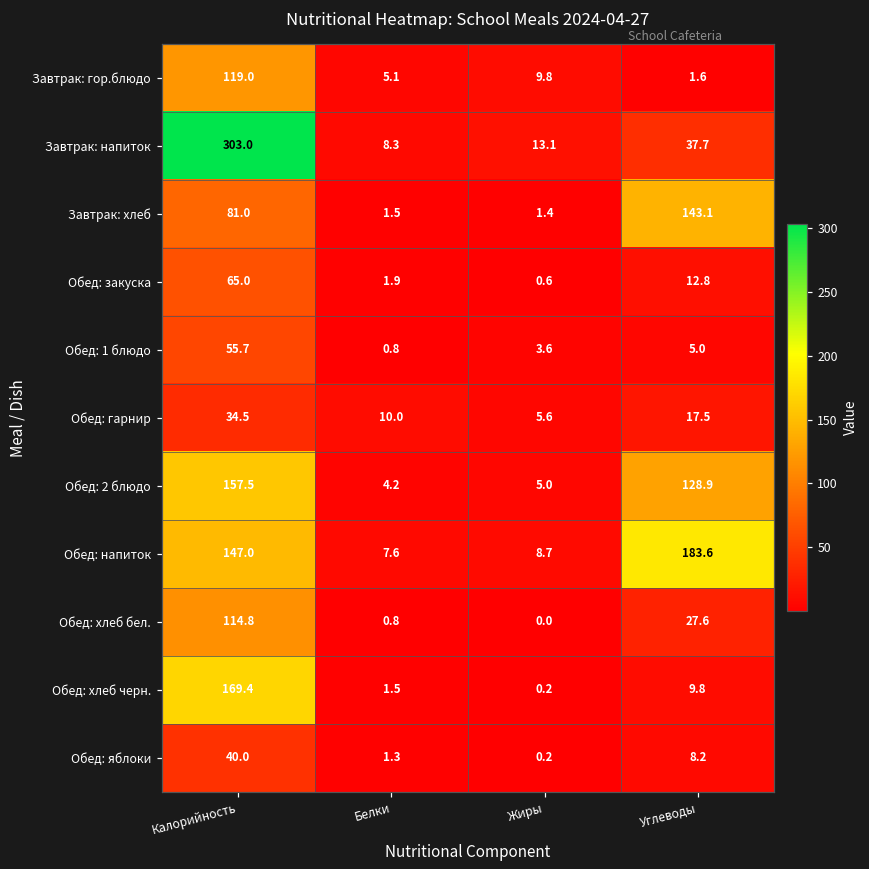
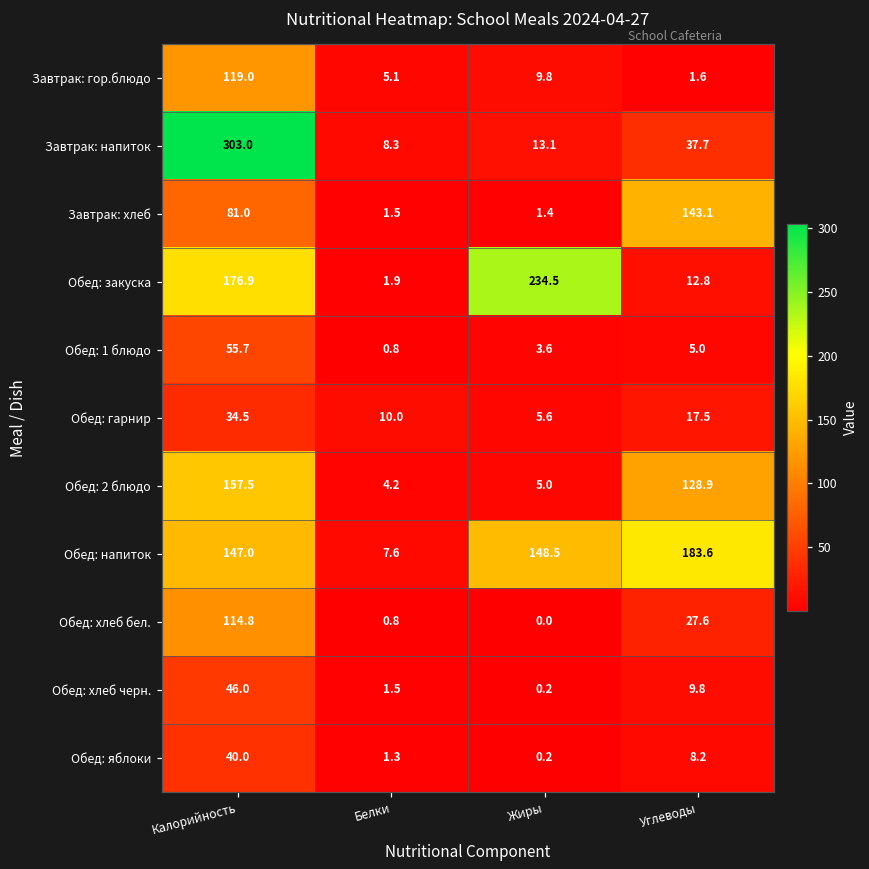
Обед: закуска, Калорийность: 65.0 -> 176.9
Обед: закуска, Жиры: 0.6 -> 234.5
Обед: напиток, Жиры: 8.7 -> 148.5
Обед: хлеб черн., Калорийность: 169.4 -> 46.0
